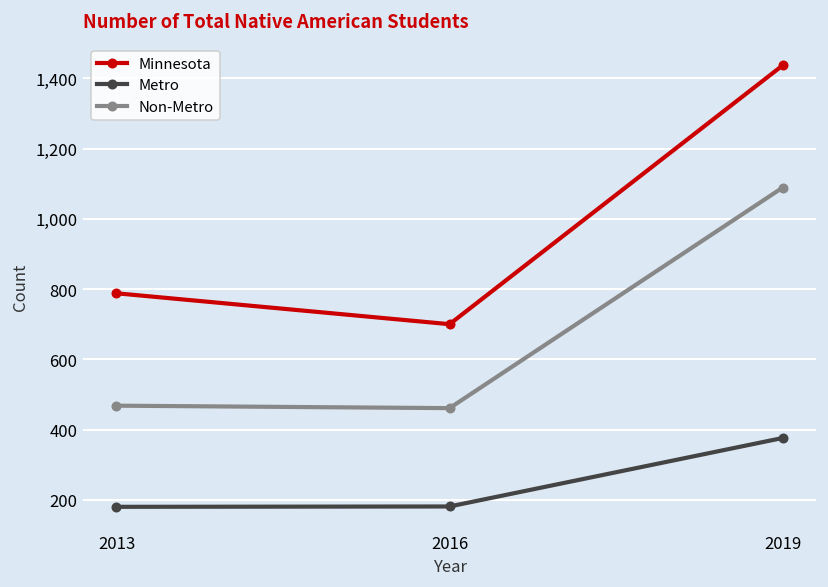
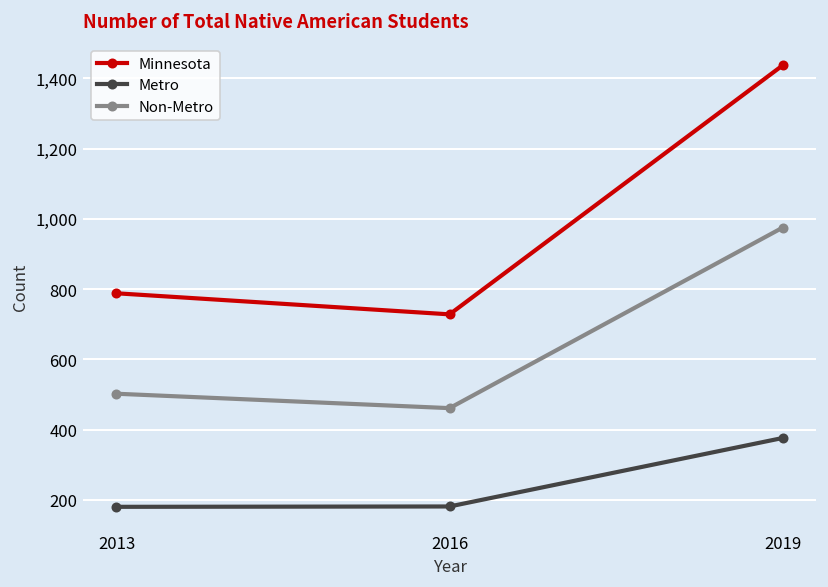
Non-Metro, 2013: 470 -> 500
Minnesota, 2016: 700 -> 730
Non-Metro, 2019: 1,090 -> 980
